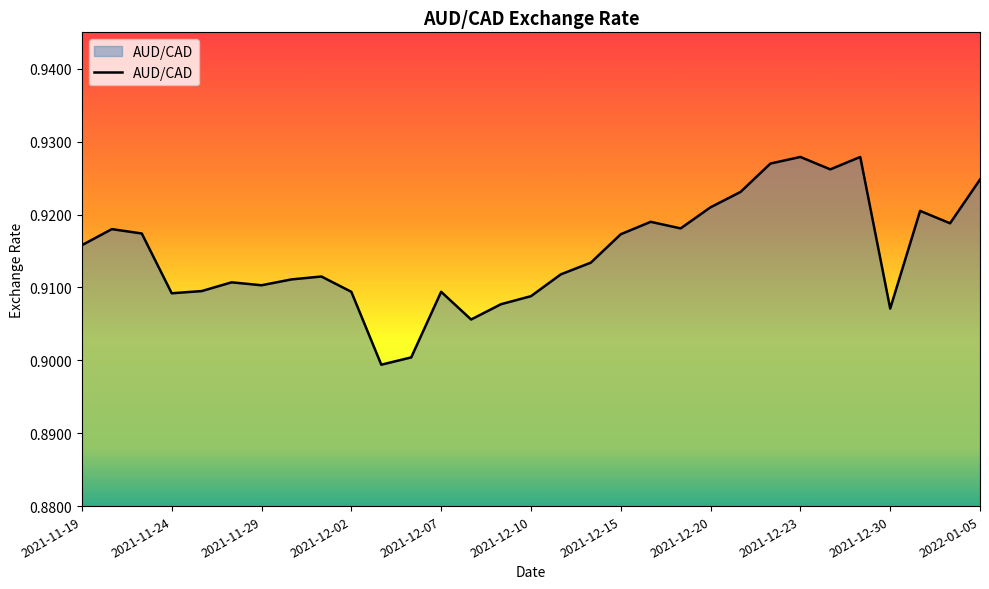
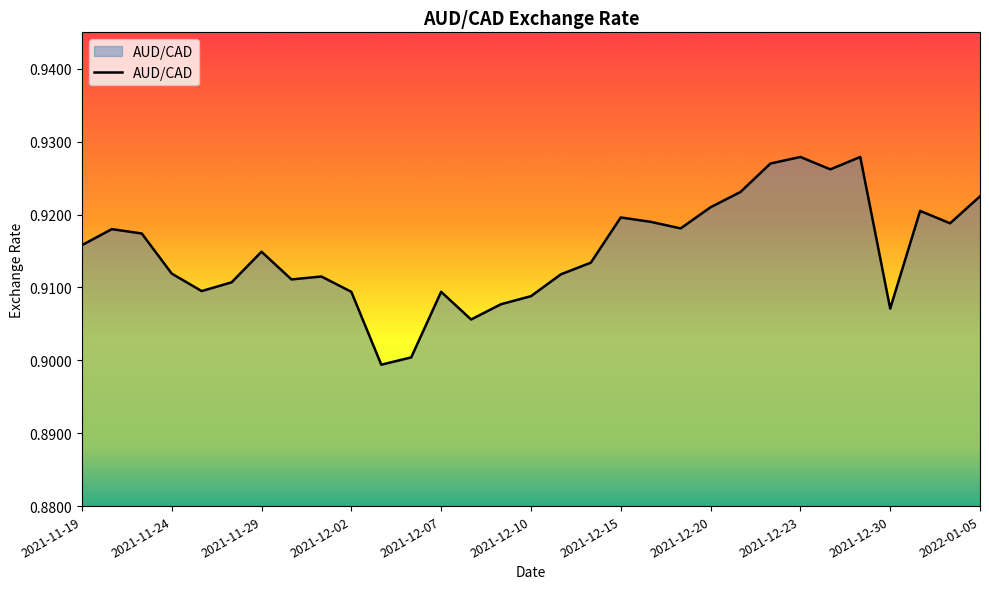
2021-11-24: 0.909 -> 0.912
2021-11-29: 0.910 -> 0.915
2021-12-15: 0.917 -> 0.920
2022-01-05: 0.925 -> 0.923
